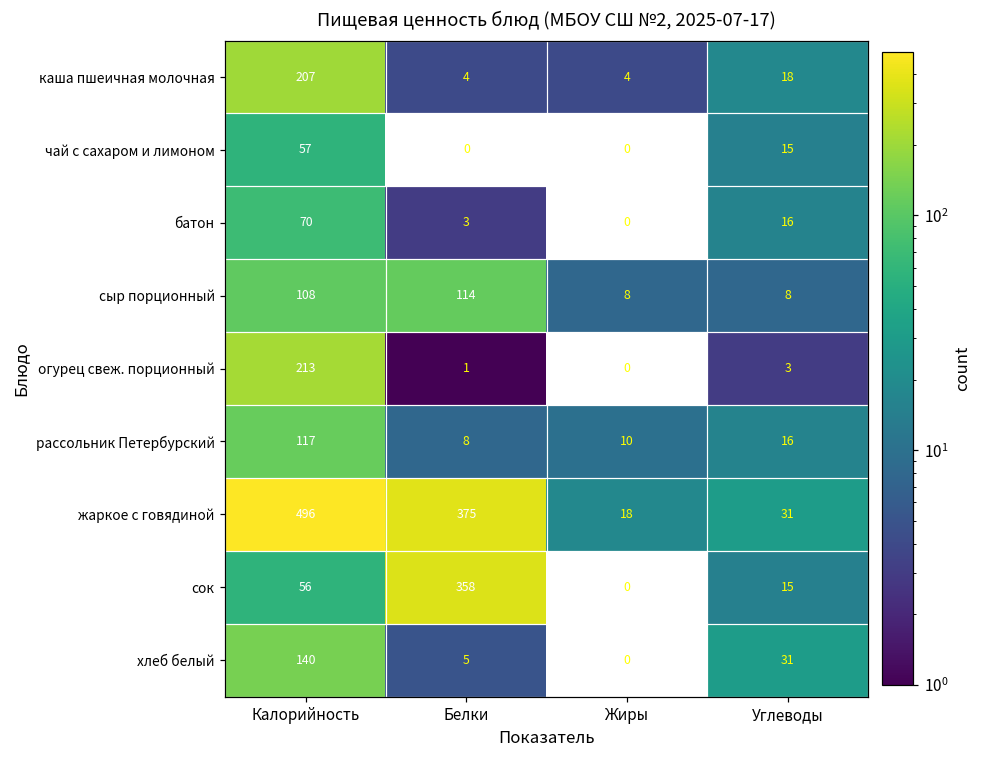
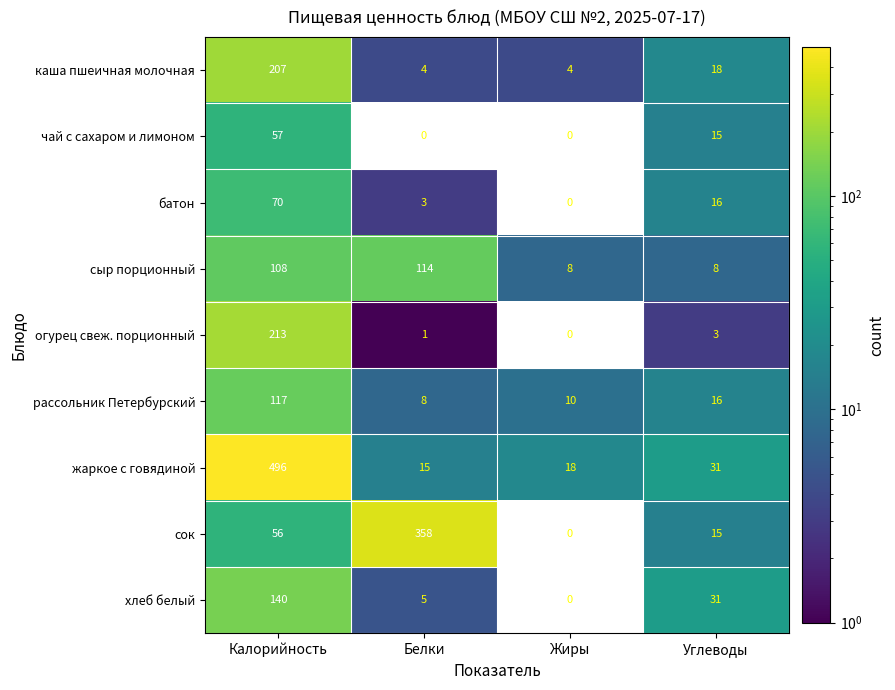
жаркое с говядиной, Белки: 375 -> 15
